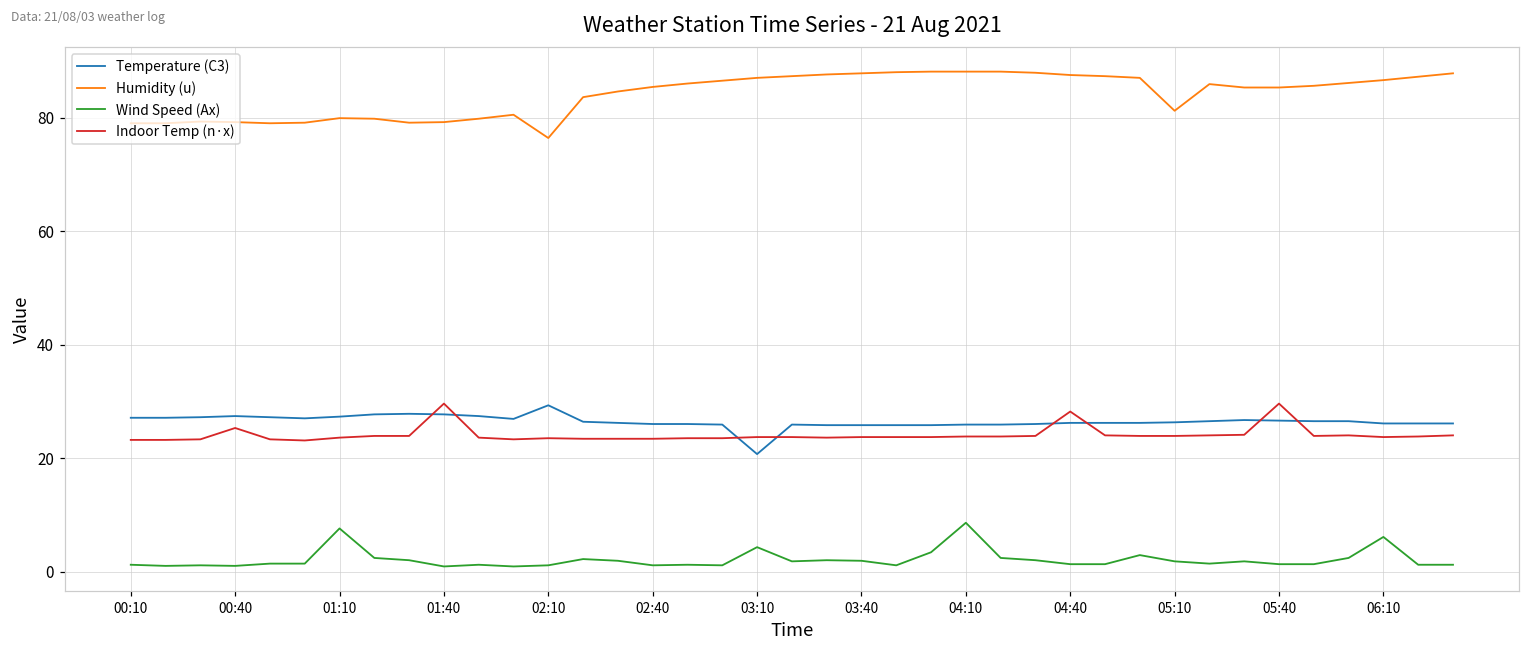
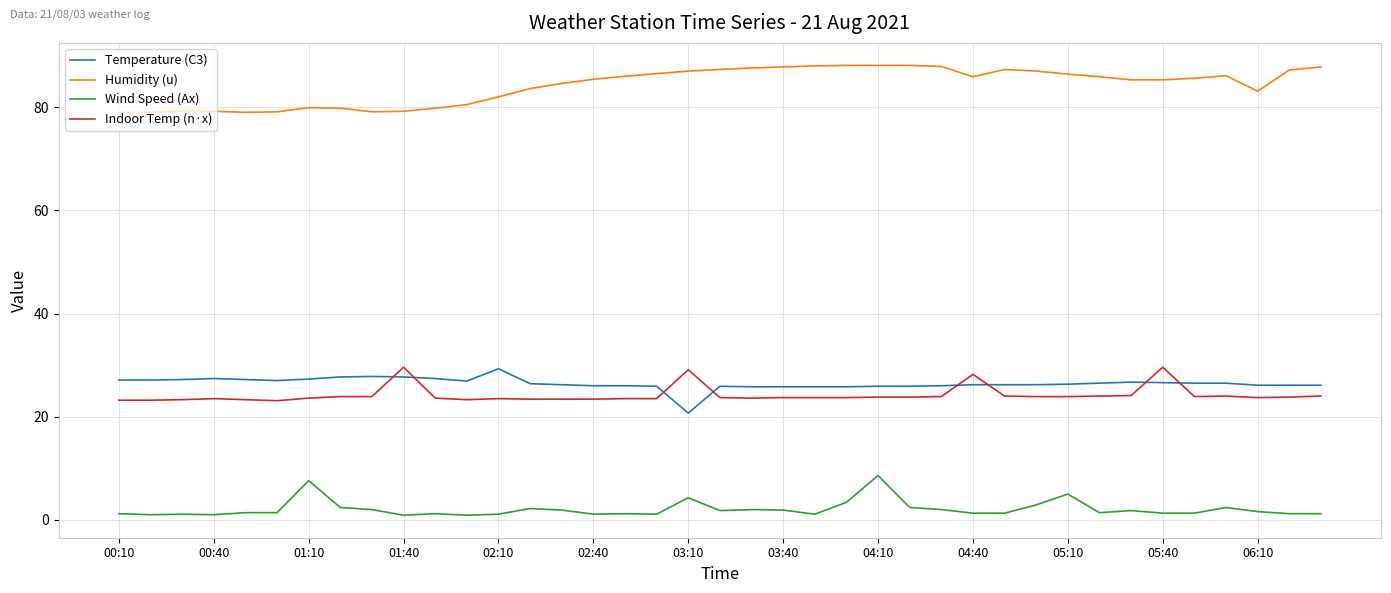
Indoor Temp (n·x), 00:40: 25 -> 24
Humidity (u), 02:10: 76 -> 82
Indoor Temp (n·x), 03:10: 24 -> 29
Humidity (u), 04:40: 88 -> 86
Humidity (u), 05:10: 81 -> 86
Wind Speed (Ax), 05:10: 2 -> 5
Humidity (u), 06:10: 87 -> 83
Wind Speed (Ax), 06:10: 6 -> 2
